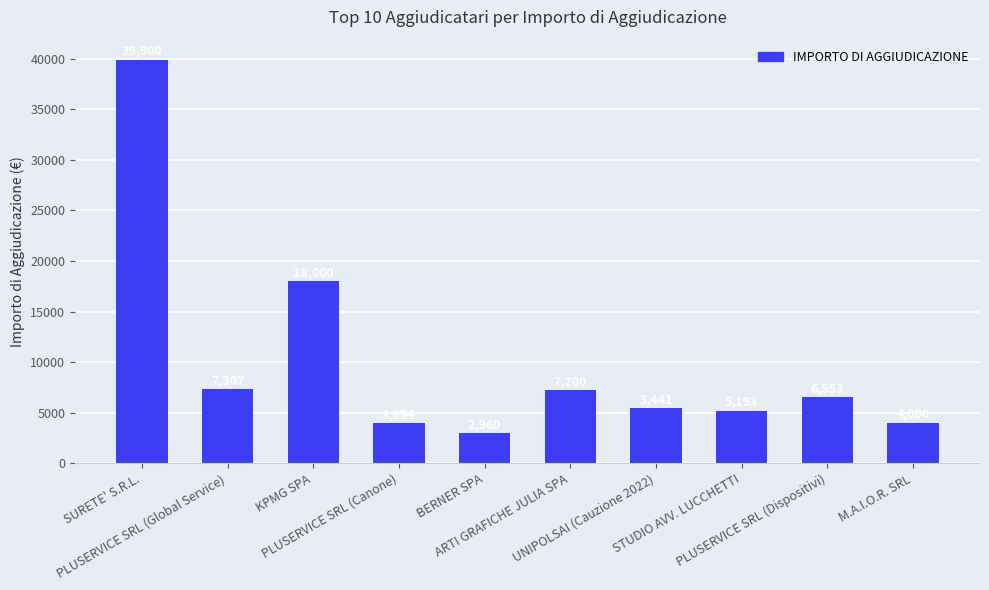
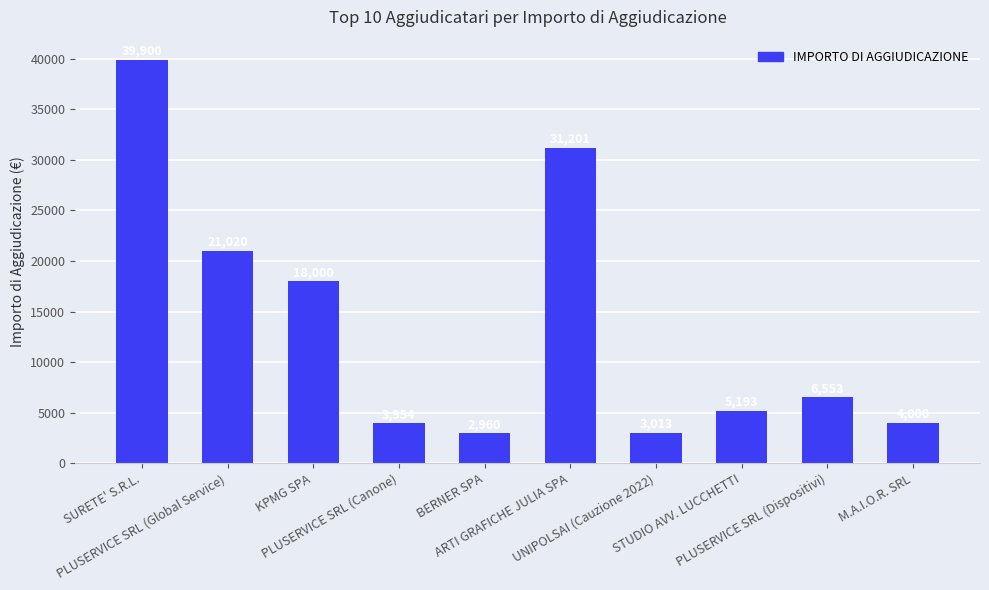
PLUSERVICE SRL (Global Service): 7300 -> 21000
ARTI GRAFICHE JULIA SPA: 7200 -> 31200
UNIPOLSAI (Cauzione 2022): 5400 -> 3000
